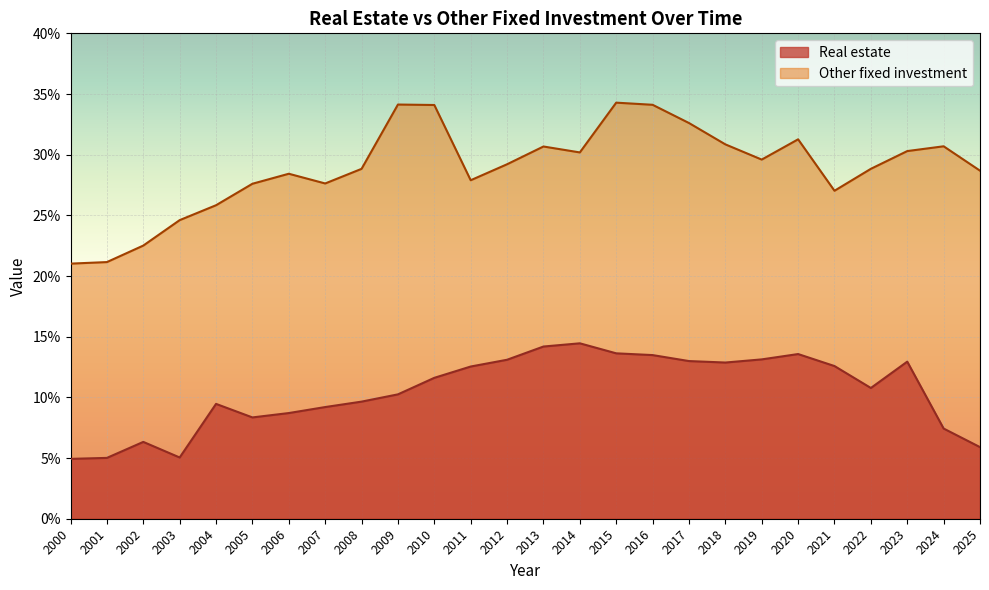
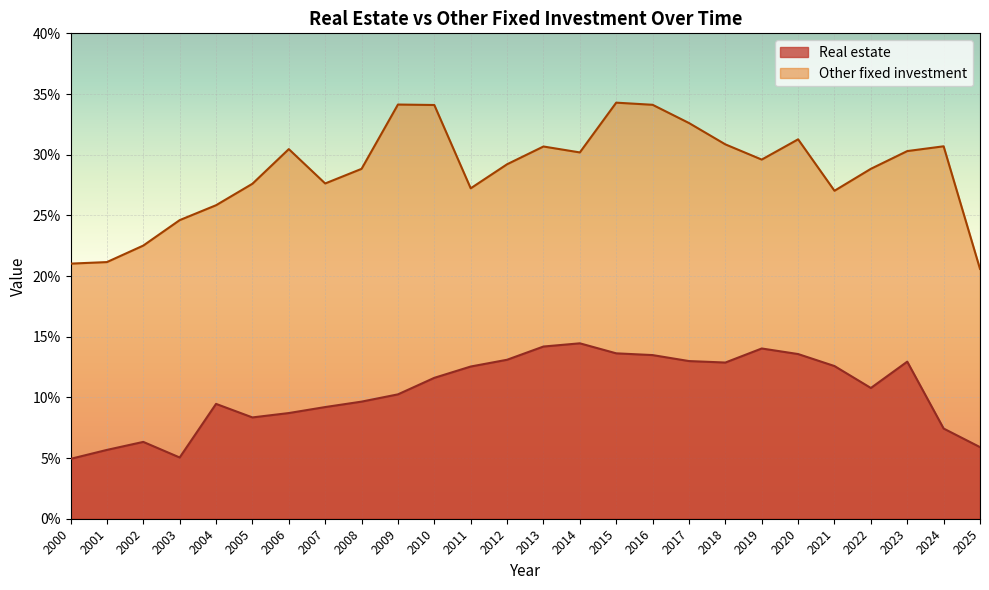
Real estate, 2001: 5.0% -> 5.7%
Other fixed investment, 2006: 28.4% -> 30.5%
Other fixed investment, 2011: 27.9% -> 27.2%
Real estate, 2019: 13.1% -> 14.0%
Other fixed investment, 2025: 28.7% -> 20.6%
